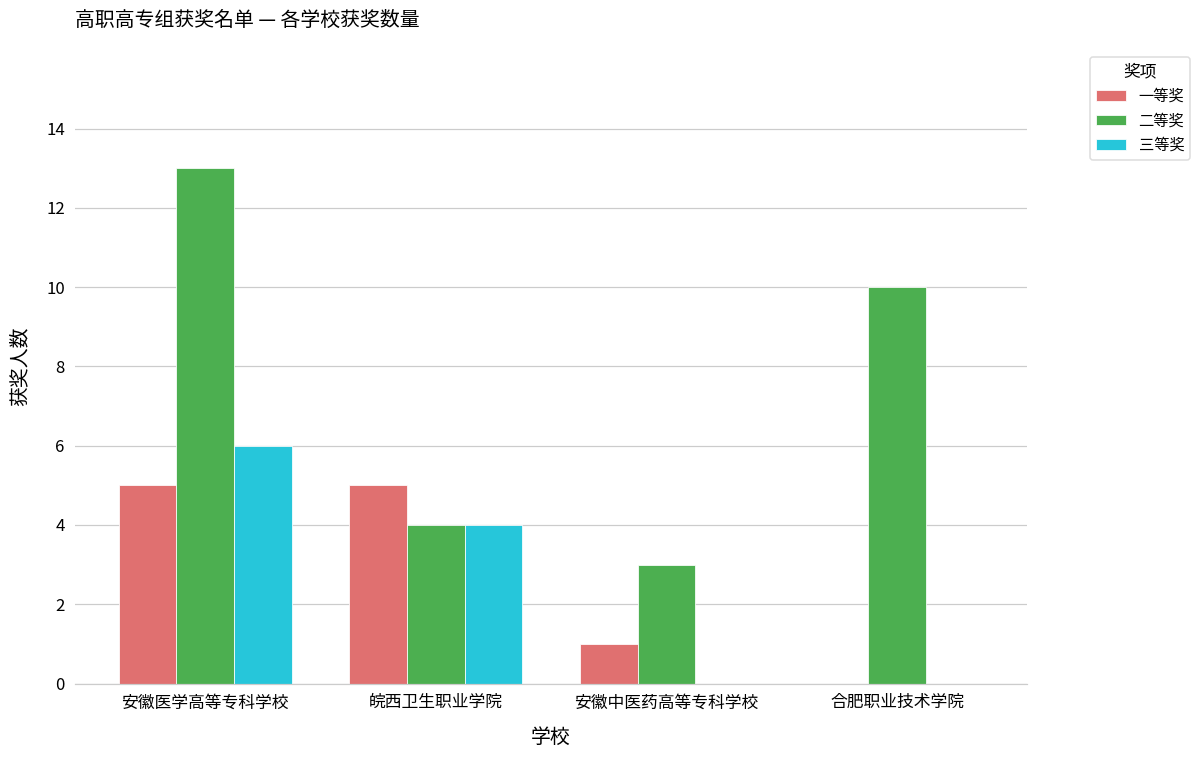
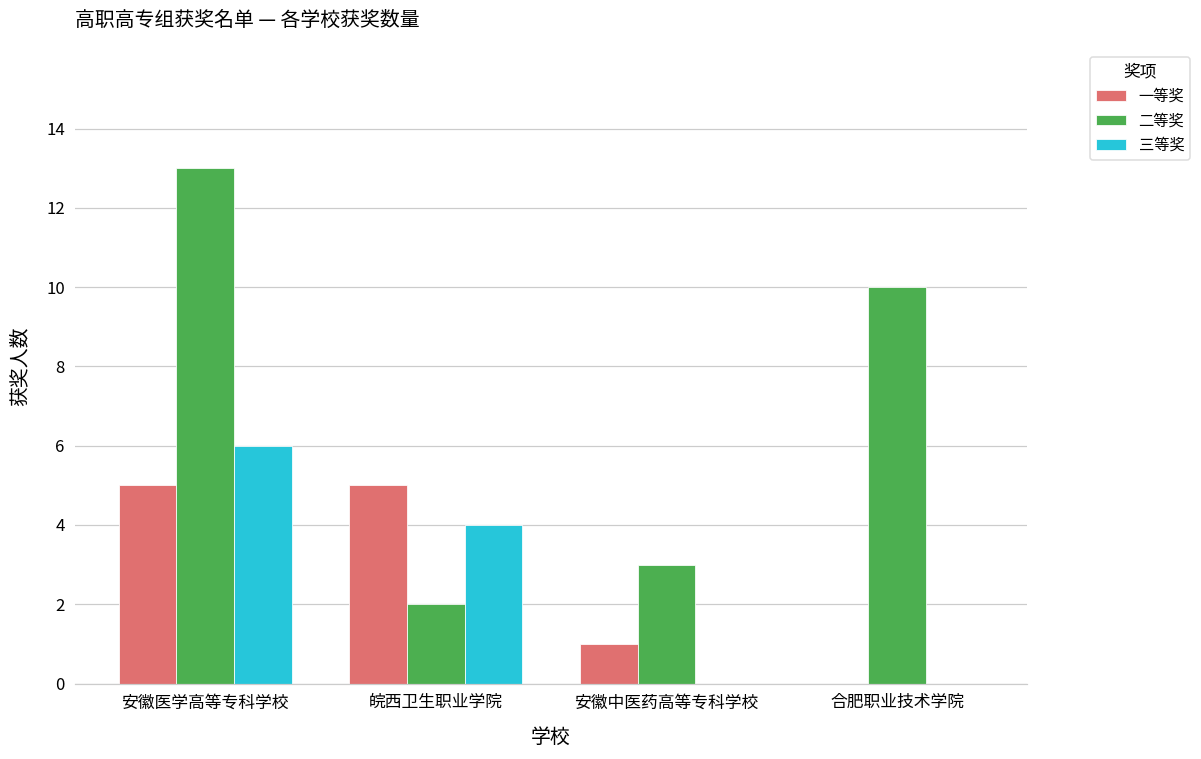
二等奖, 皖西卫生职业学院: 4 -> 2
